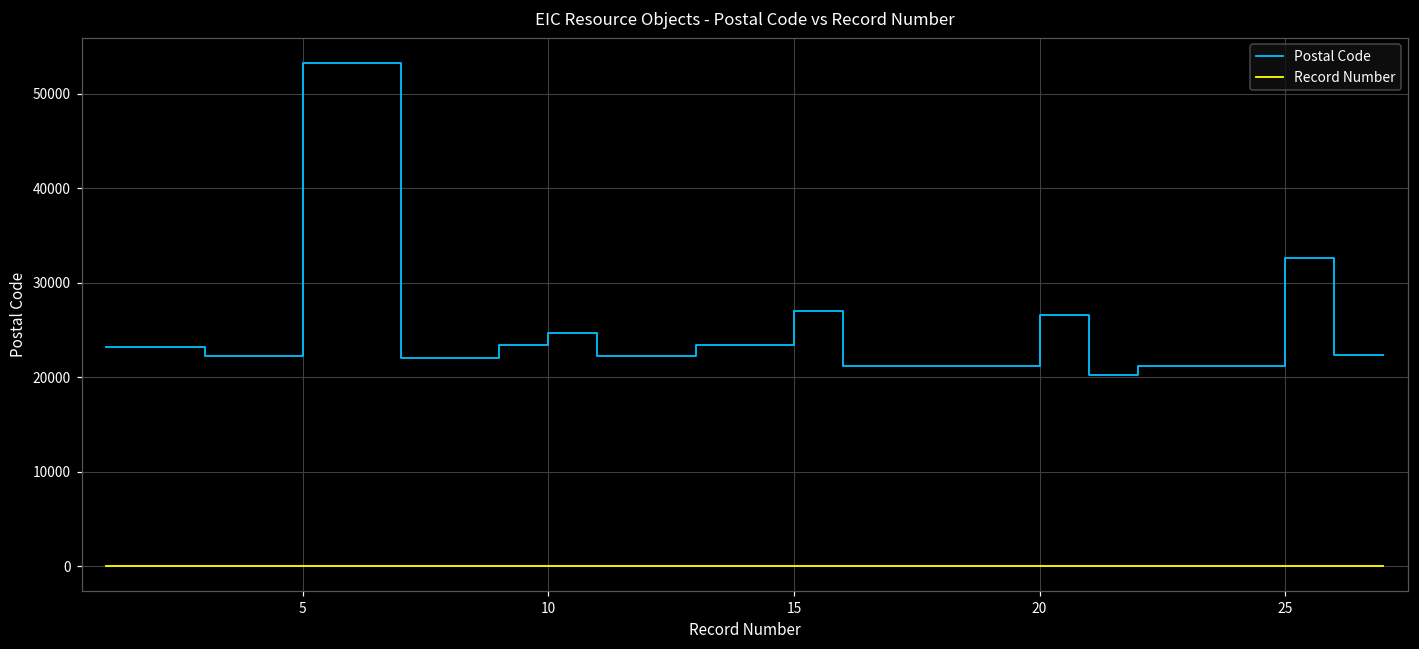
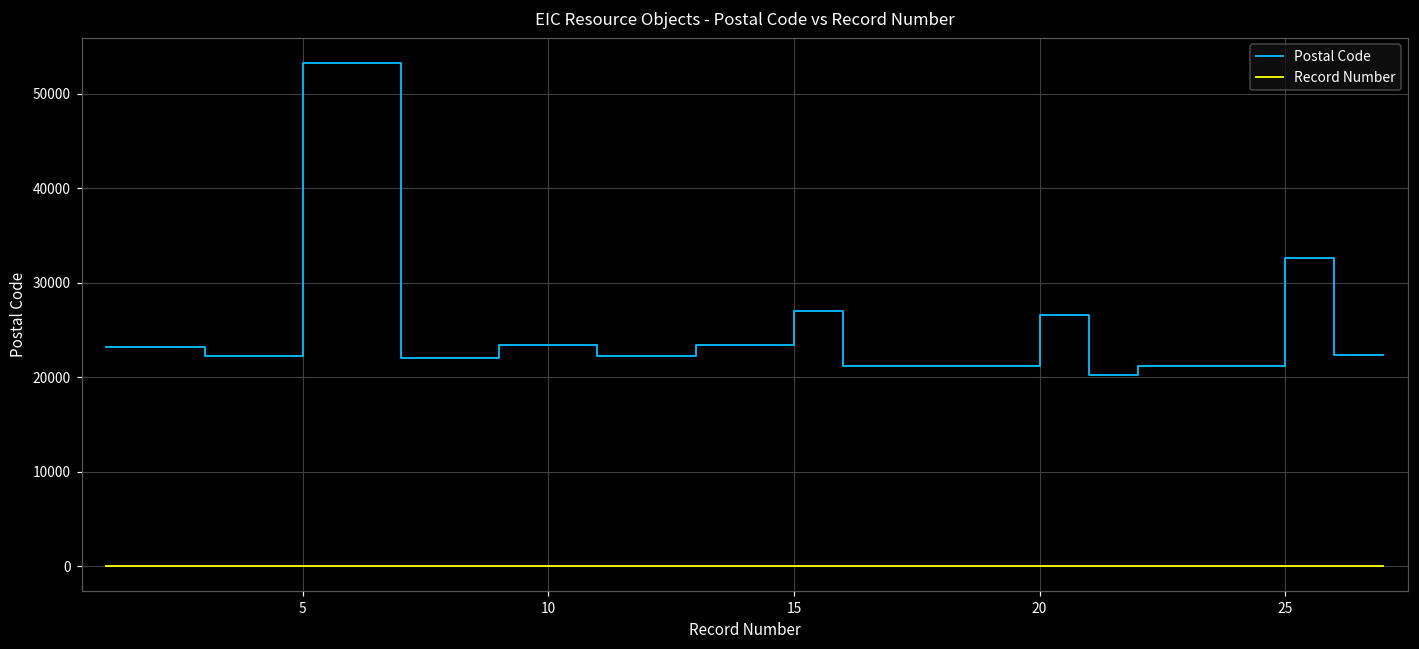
Postal Code, 10: 25000 -> 23000
